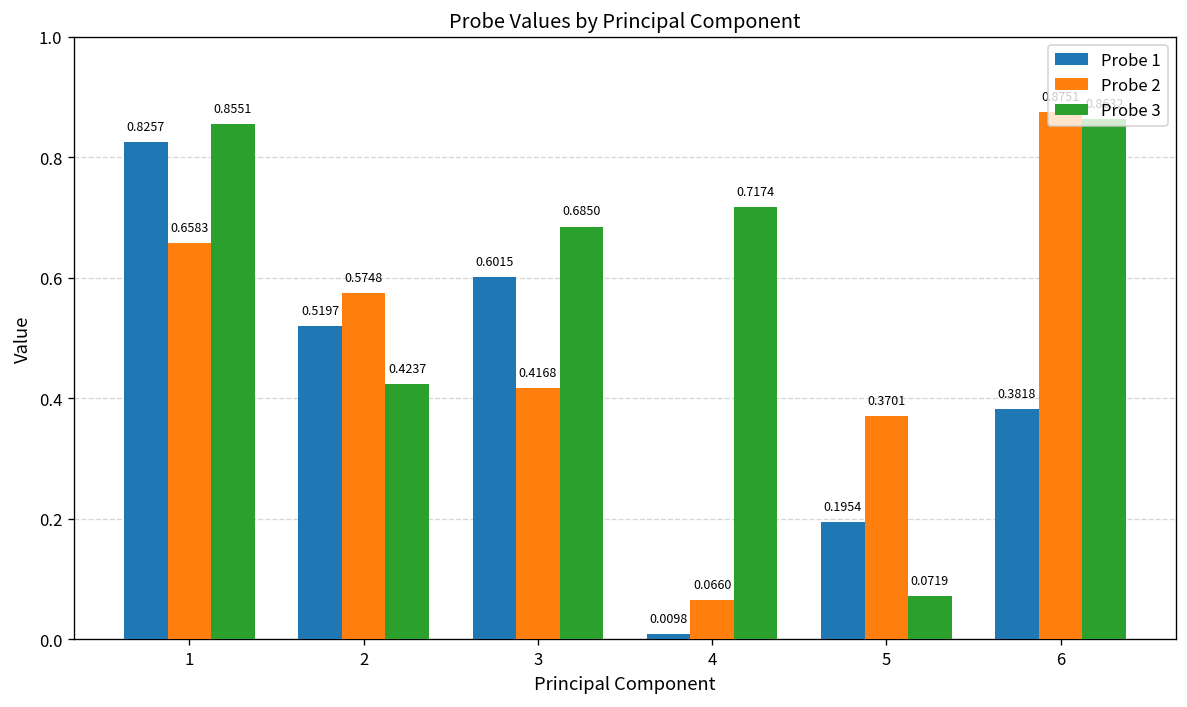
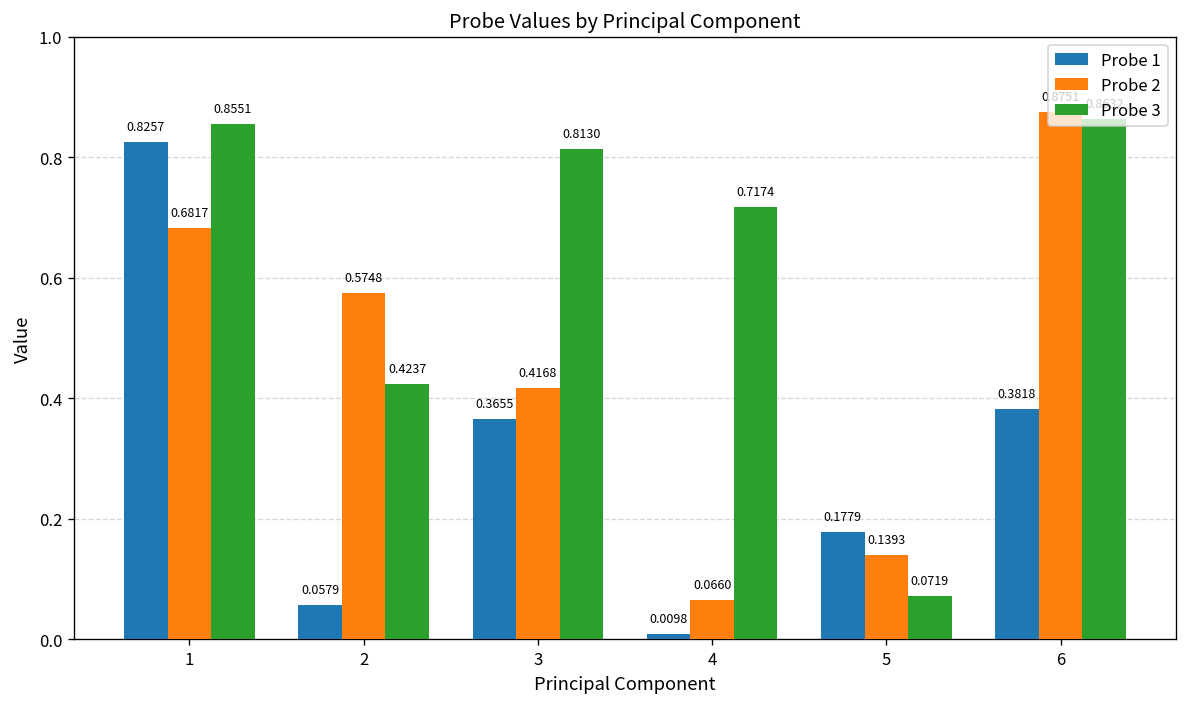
Probe 2, 1: 0.6583 -> 0.6817
Probe 1, 2: 0.5197 -> 0.0579
Probe 1, 3: 0.6015 -> 0.3655
Probe 3, 3: 0.6850 -> 0.8130
Probe 1, 5: 0.1954 -> 0.1779
Probe 2, 5: 0.3701 -> 0.1393
